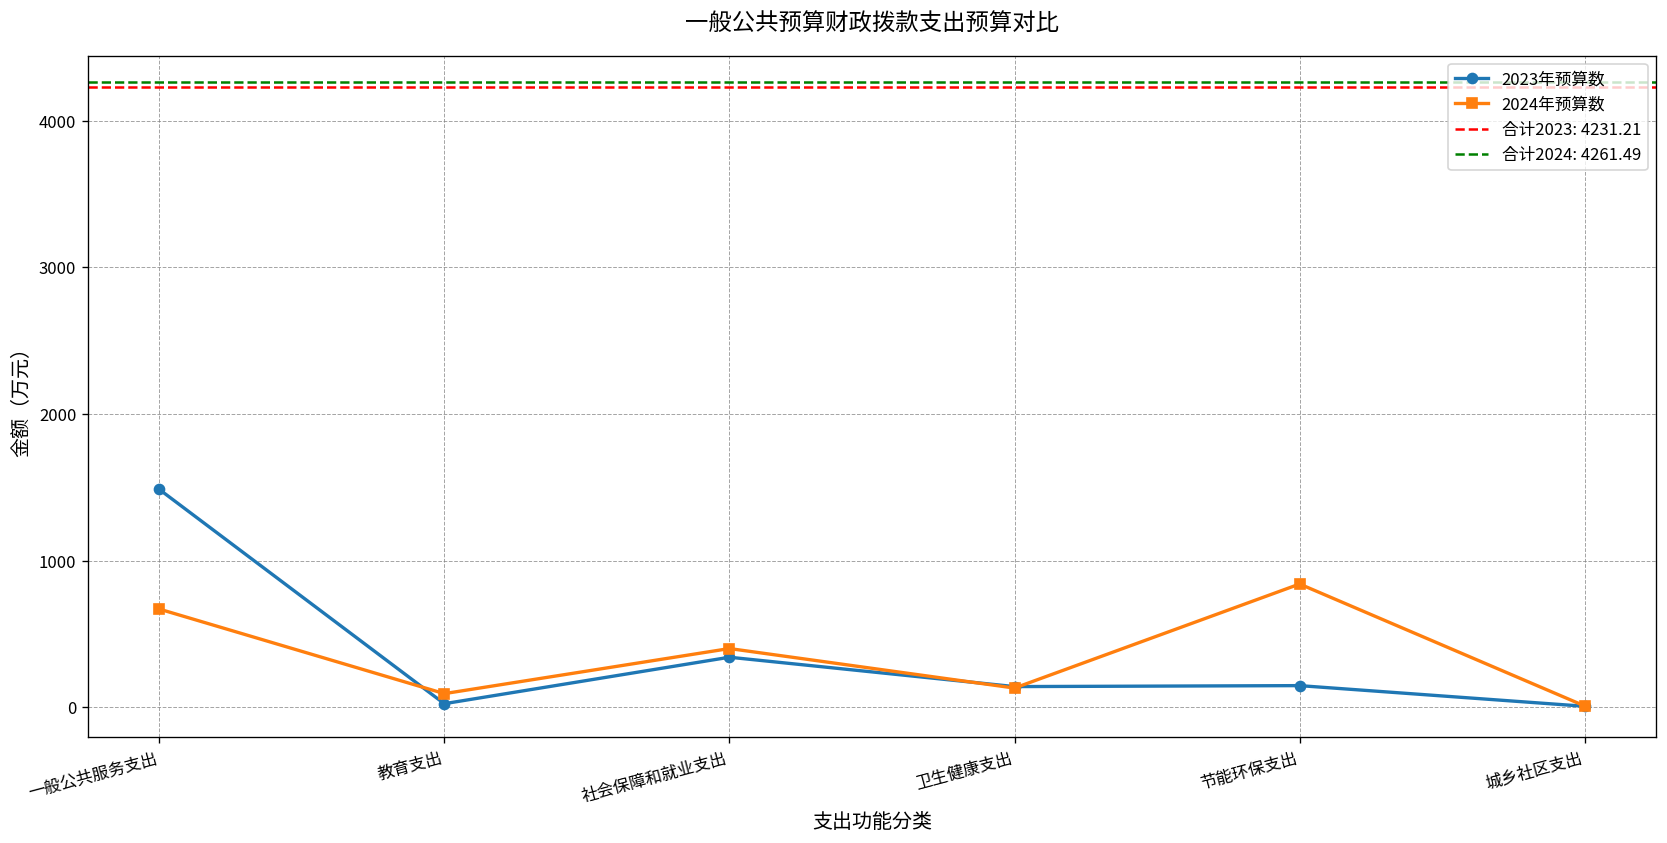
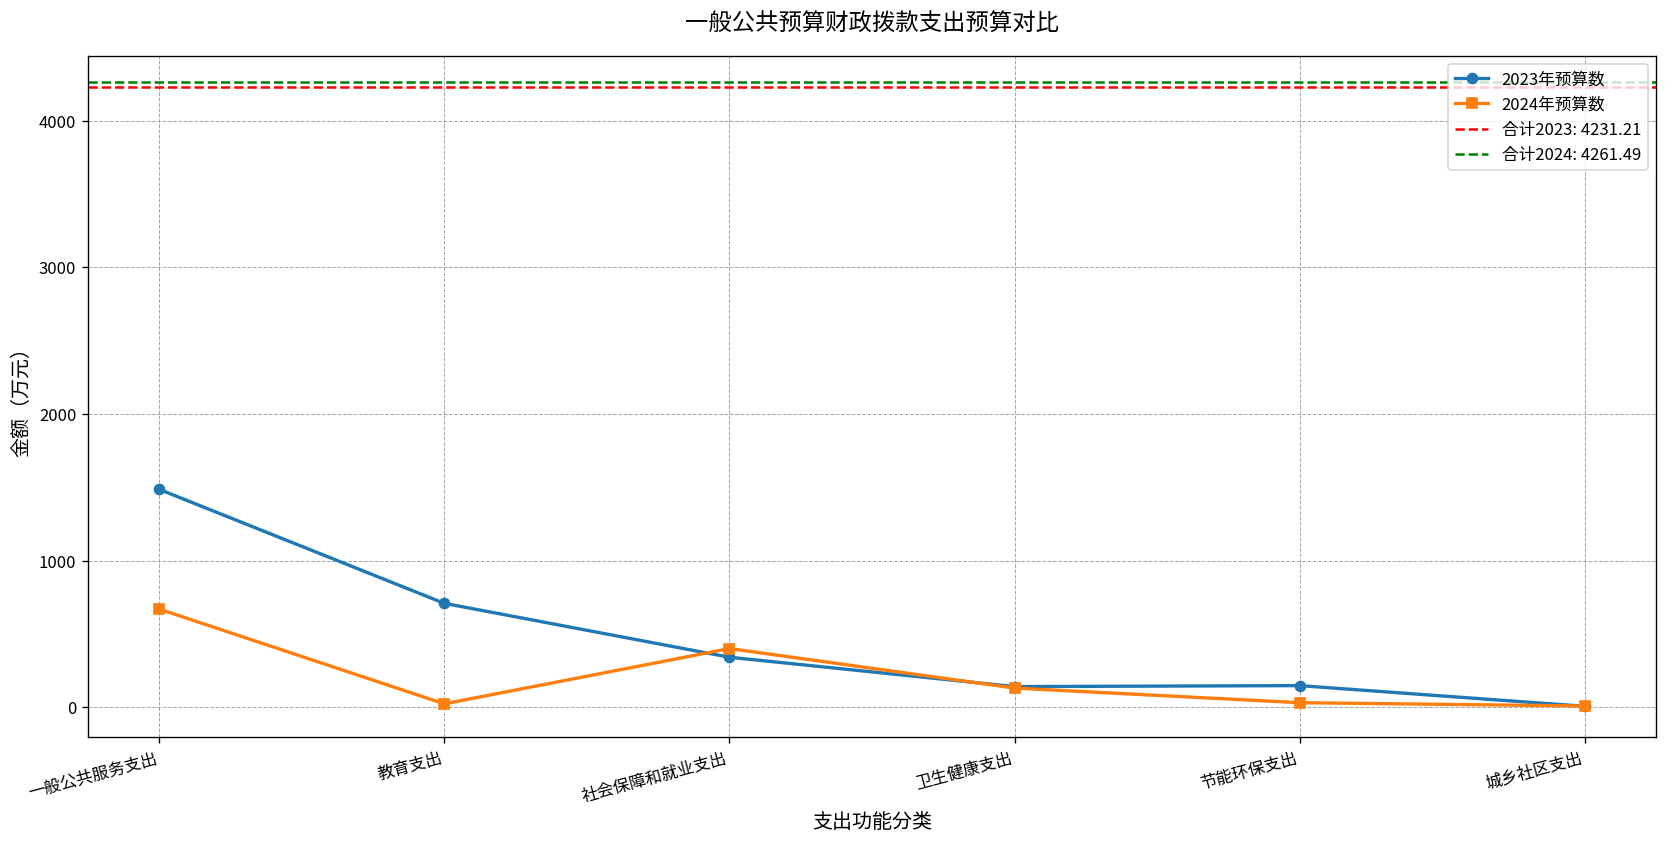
2023年预算数, 教育支出: 30 -> 710
2024年预算数, 教育支出: 90 -> 20
2024年预算数, 节能环保支出: 840 -> 30
